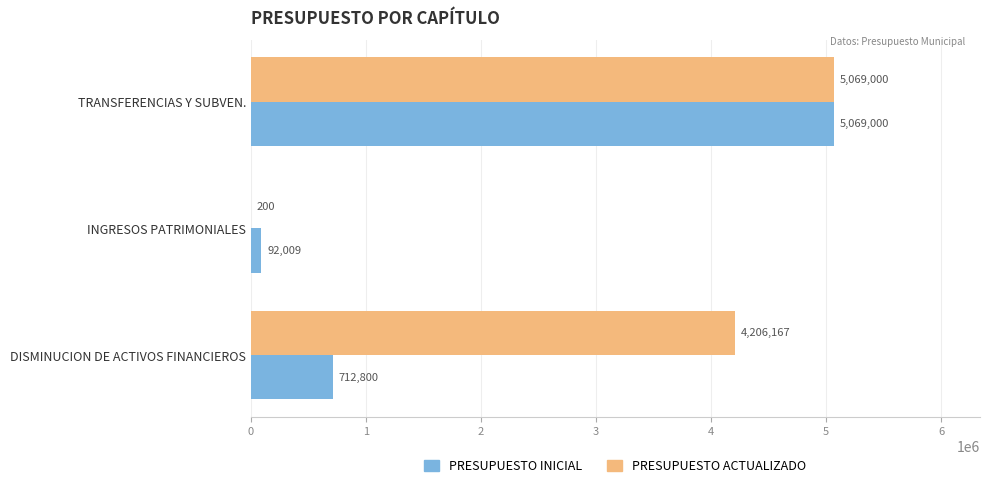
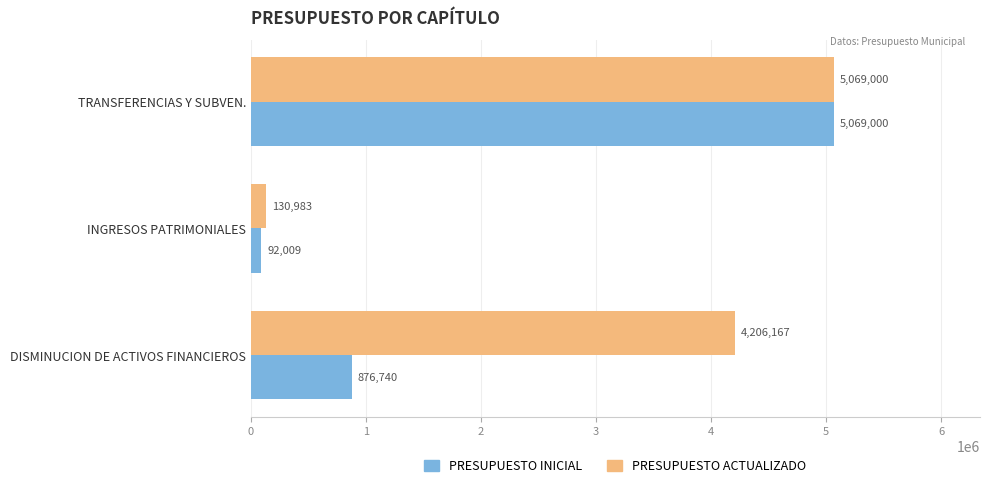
PRESUPUESTO ACTUALIZADO, INGRESOS PATRIMONIALES: 200 -> 130,983
PRESUPUESTO INICIAL, DISMINUCION DE ACTIVOS FINANCIEROS: 712,800 -> 876,740
